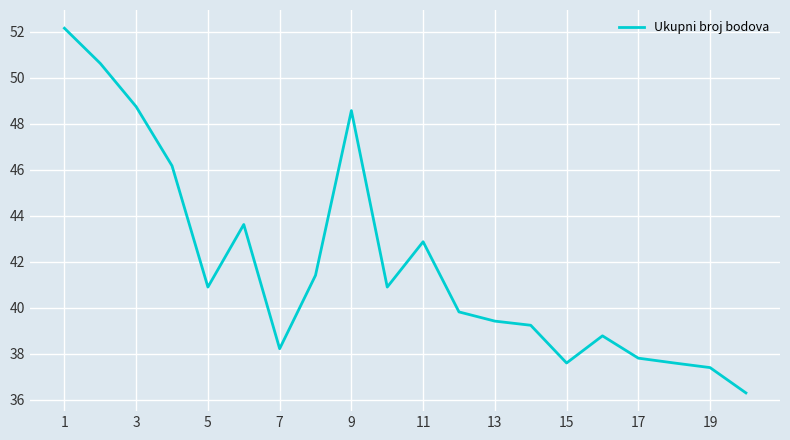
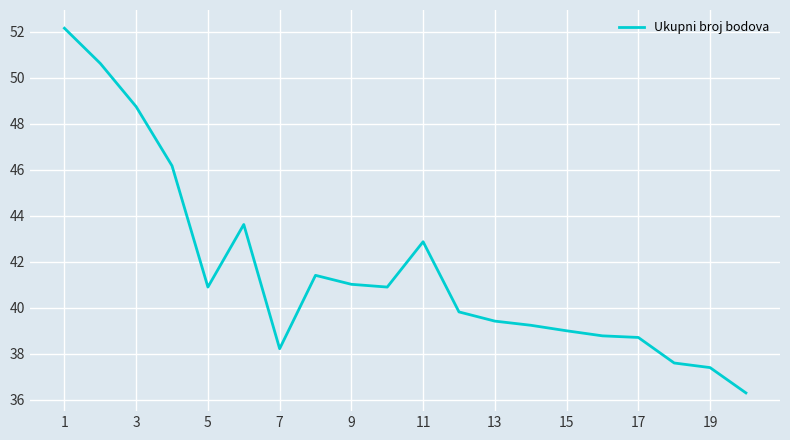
9: 48.6 -> 41.0
15: 37.6 -> 39.0
17: 37.8 -> 38.7
